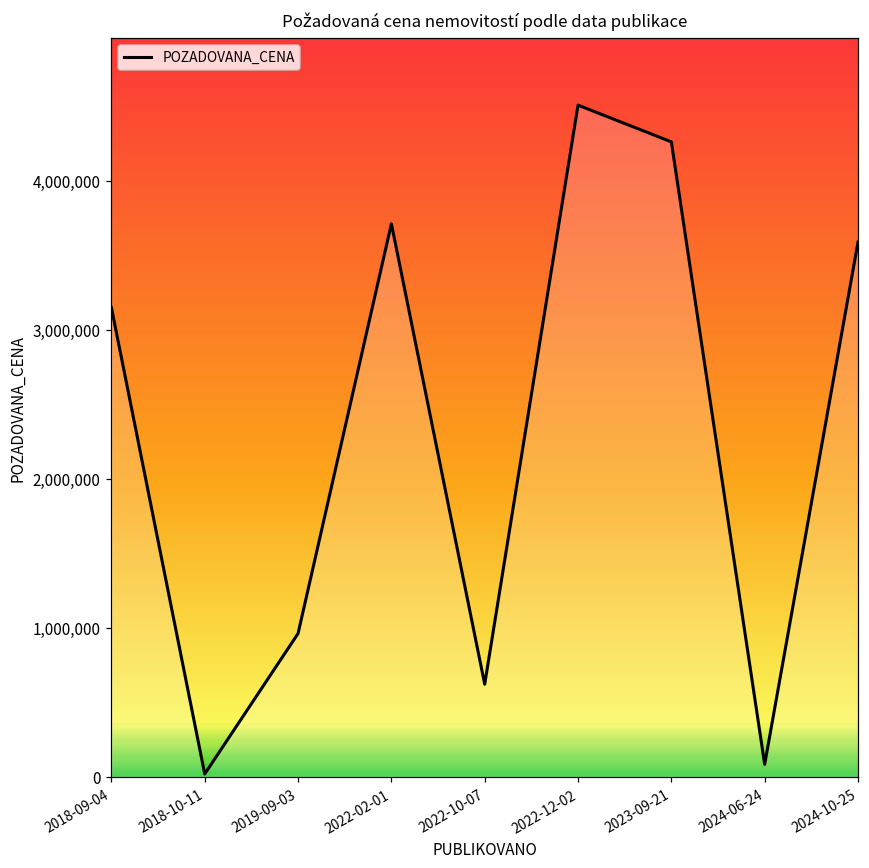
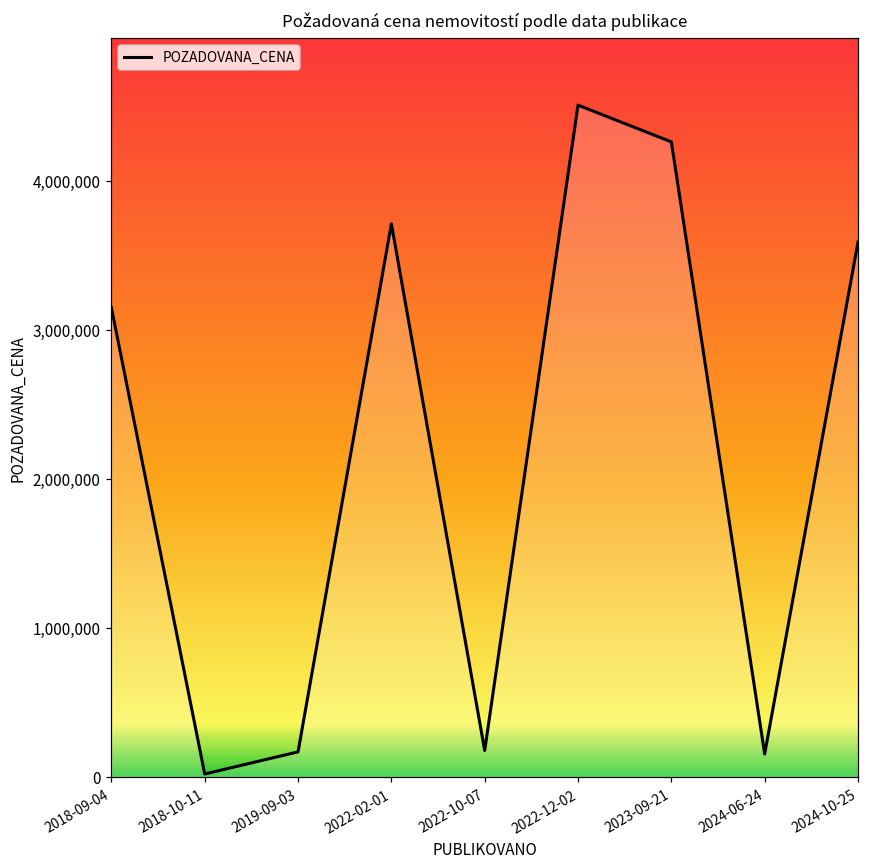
2019-09-03: 960,000 -> 170,000
2022-10-07: 620,000 -> 180,000
2024-06-24: 80,000 -> 150,000
